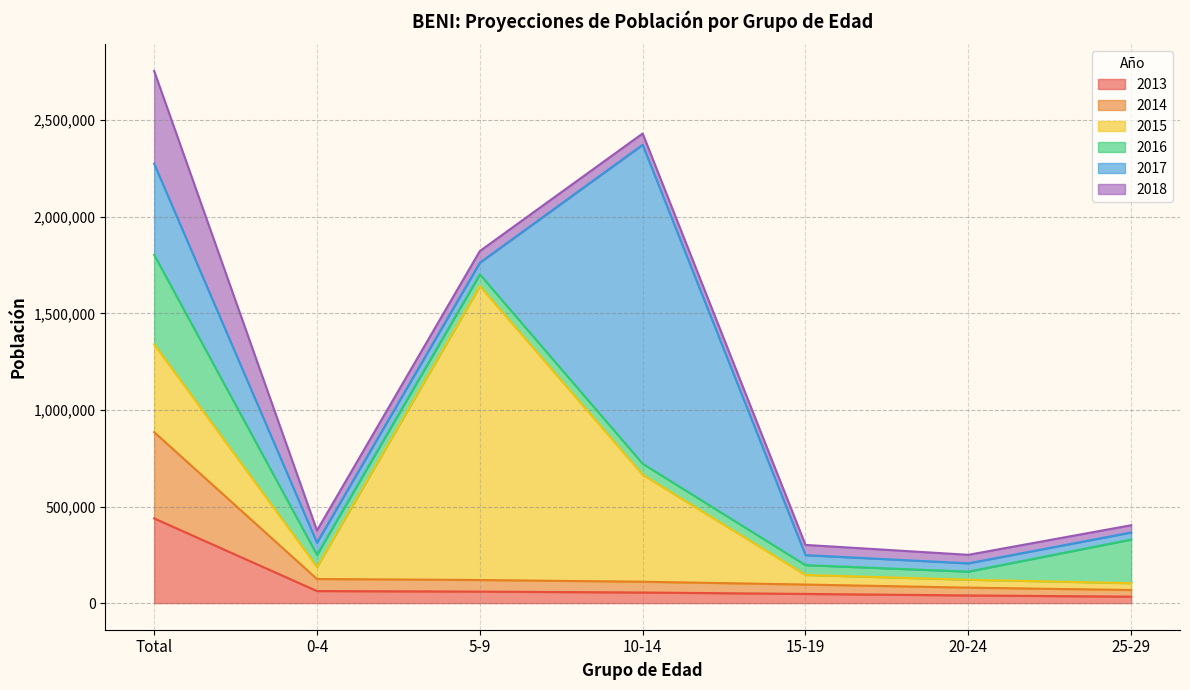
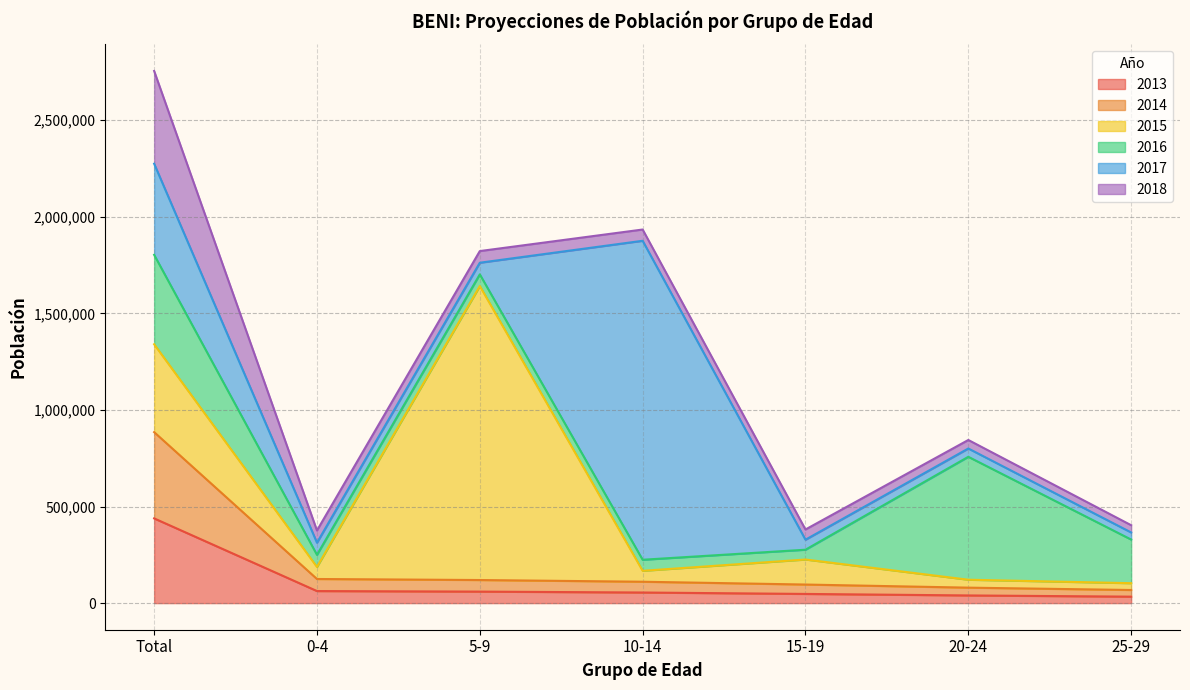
2015, 10-14: 550,000 -> 60,000
2015, 15-19: 50,000 -> 130,000
2016, 20-24: 40,000 -> 640,000
